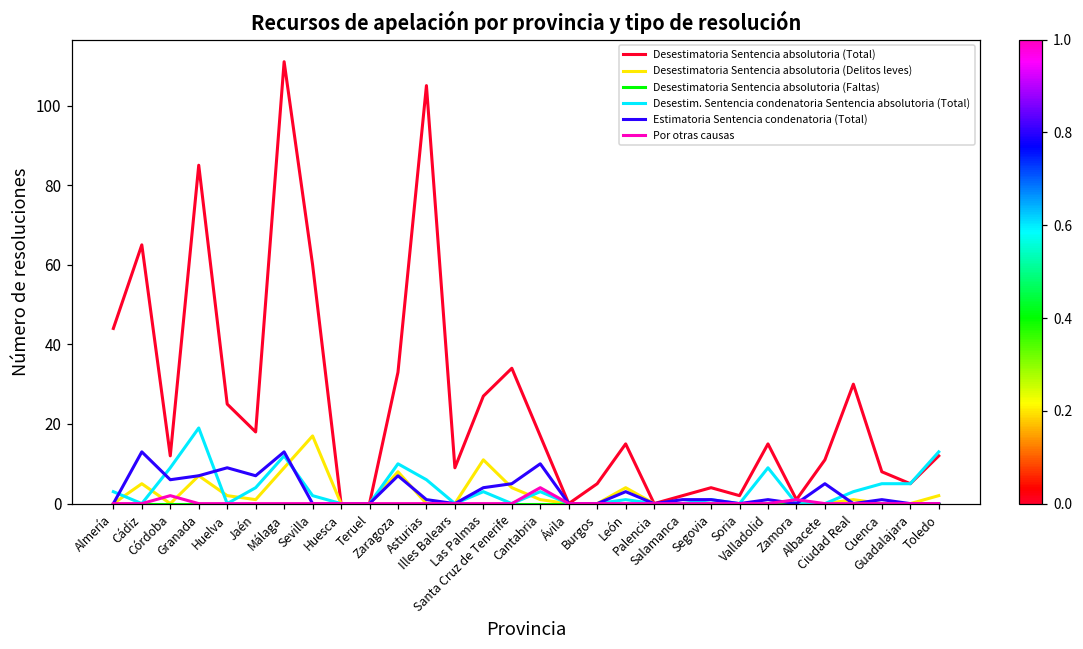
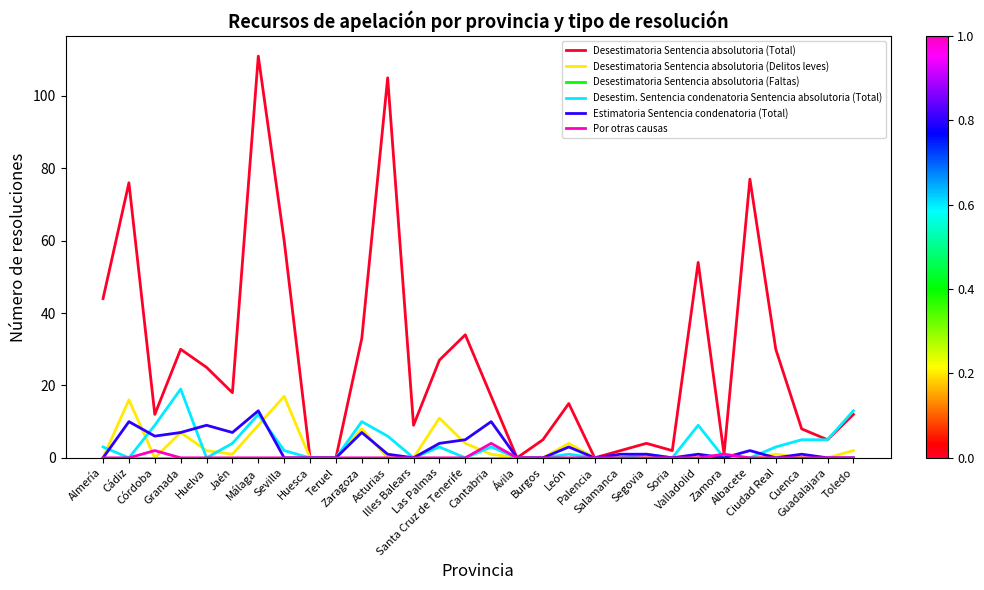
Desestimatoria Sentencia absolutoria (Total), Cádiz: 65 -> 76
Desestimatoria Sentencia absolutoria (Delitos leves), Cádiz: 5 -> 16
Estimatoria Sentencia condenatoria (Total), Cádiz: 13 -> 10
Desestimatoria Sentencia absolutoria (Total), Granada: 85 -> 30
Desestimatoria Sentencia absolutoria (Total), Valladolid: 15 -> 54
Desestimatoria Sentencia absolutoria (Total), Albacete: 11 -> 77
Estimatoria Sentencia condenatoria (Total), Albacete: 5 -> 2
